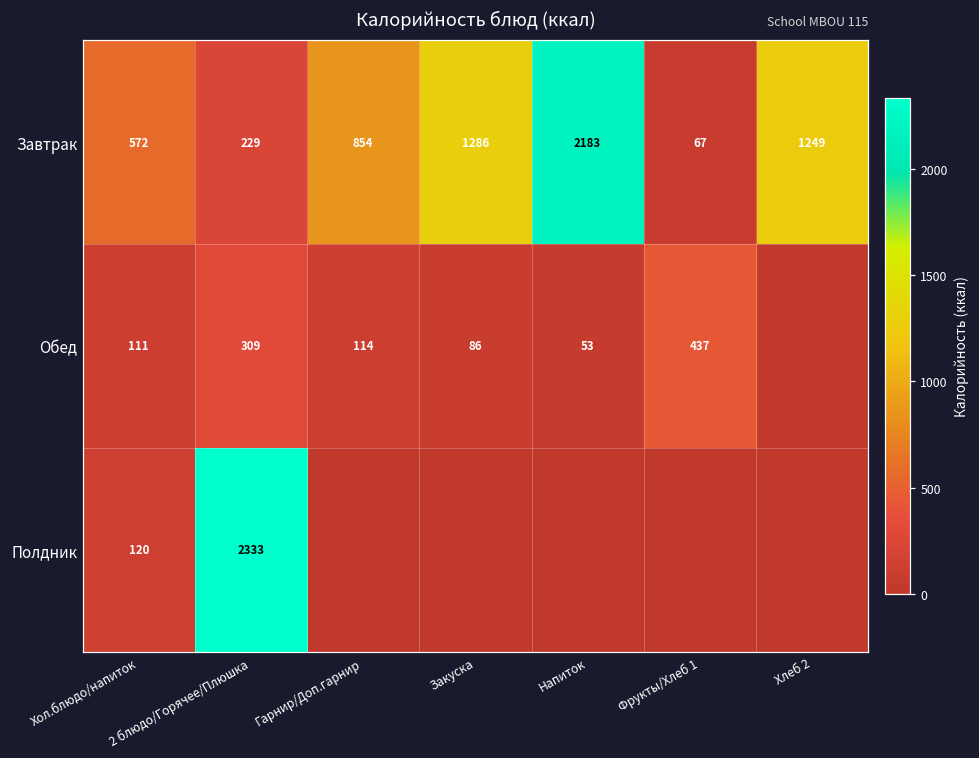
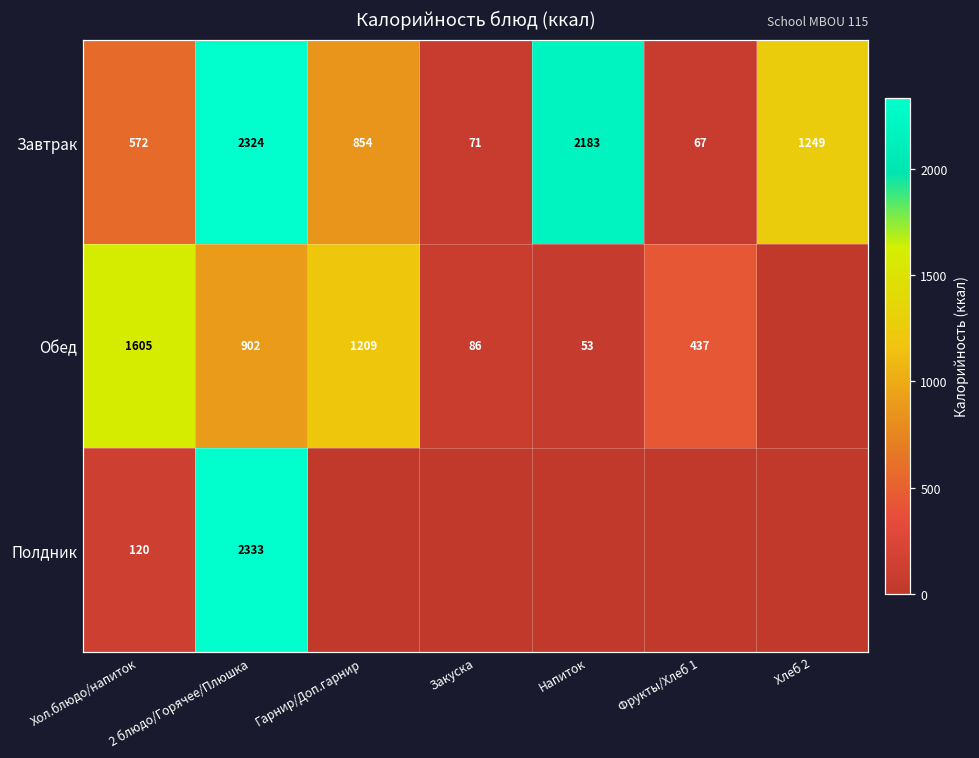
Завтрак, 2 блюдо/Горячее/Плюшка: 229 -> 2324
Завтрак, Закуска: 1286 -> 71
Обед, Хол.блюдо/напиток: 111 -> 1605
Обед, 2 блюдо/Горячее/Плюшка: 309 -> 902
Обед, Гарнир/Доп.гарнир: 114 -> 1209
